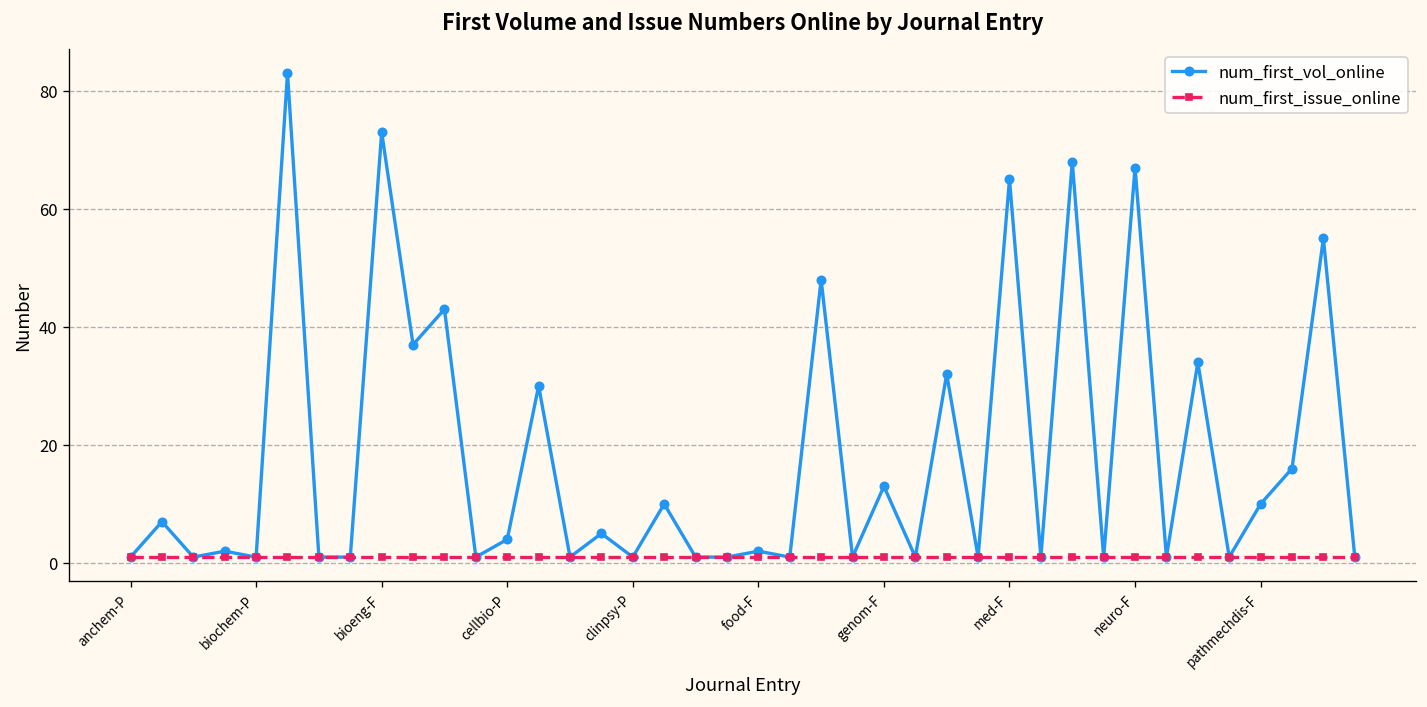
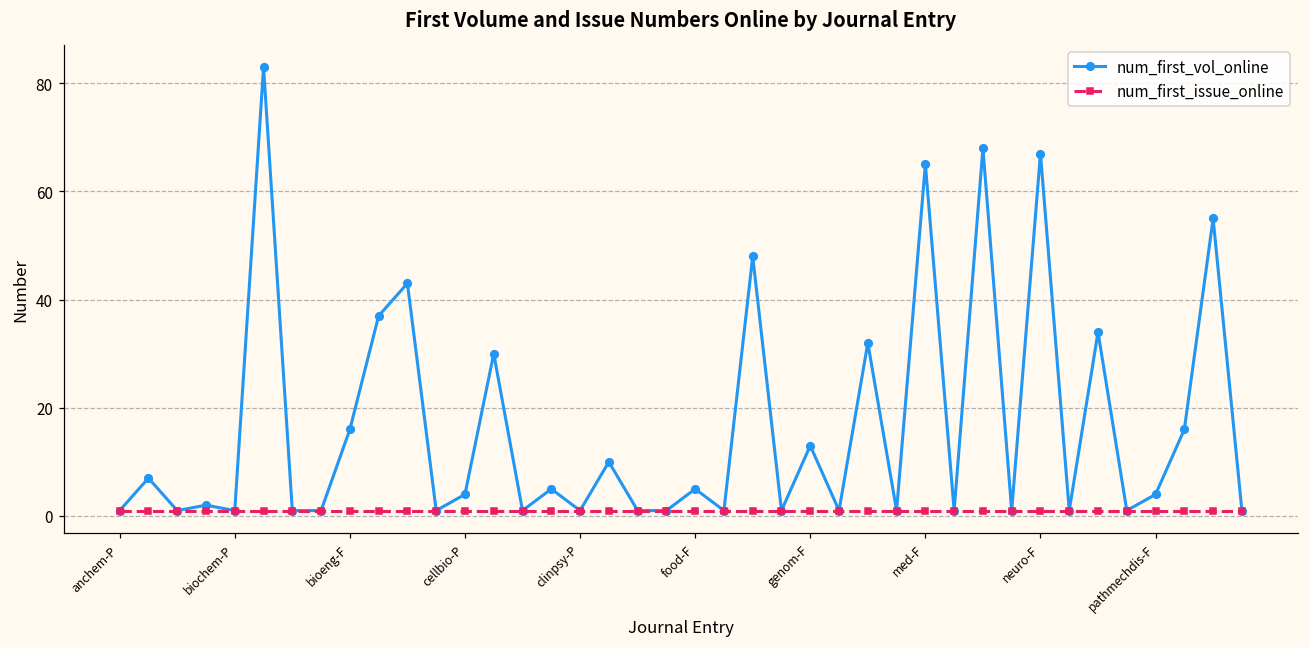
num_first_vol_online, bioeng-F: 73 -> 16
num_first_vol_online, food-F: 2 -> 5
num_first_vol_online, pathmechdis-F: 10 -> 4
